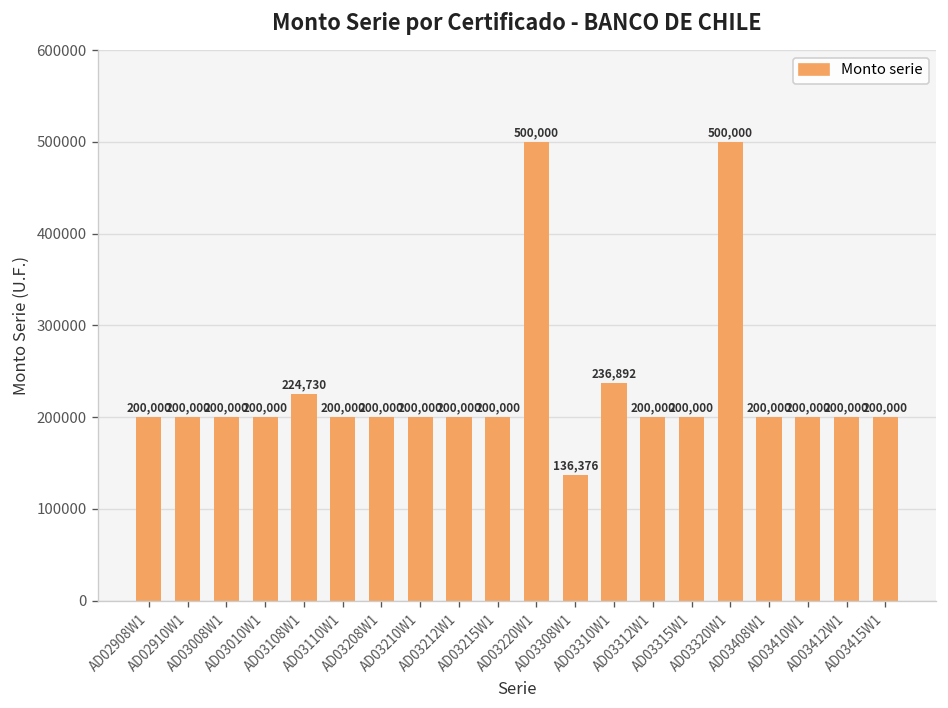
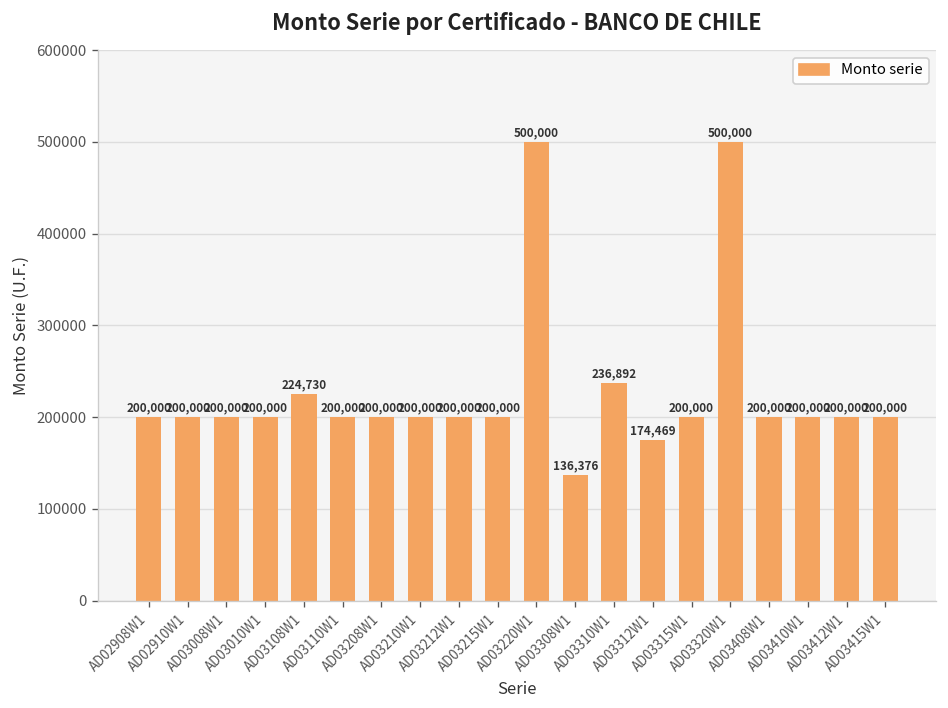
AD03312W1: 200,000 -> 174,469
